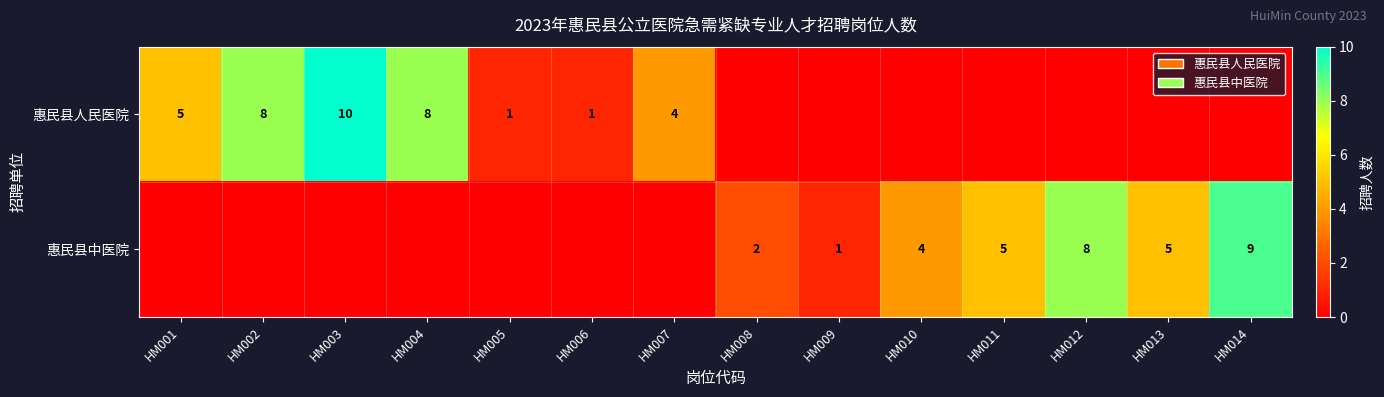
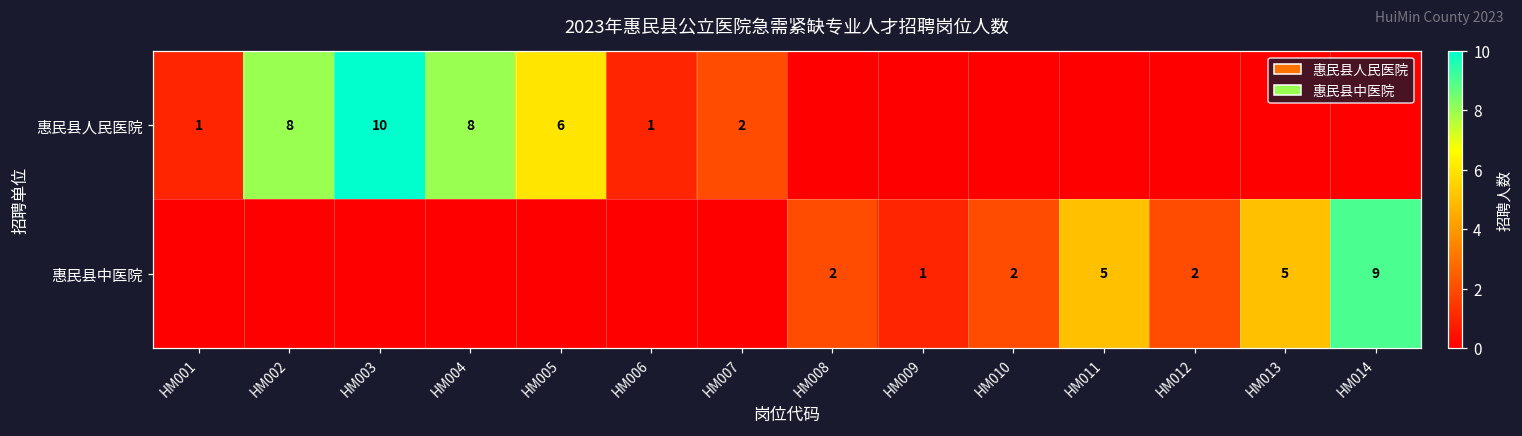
惠民县人民医院, HM001: 5 -> 1
惠民县人民医院, HM005: 1 -> 6
惠民县人民医院, HM007: 4 -> 2
惠民县中医院, HM010: 4 -> 2
惠民县中医院, HM012: 8 -> 2
